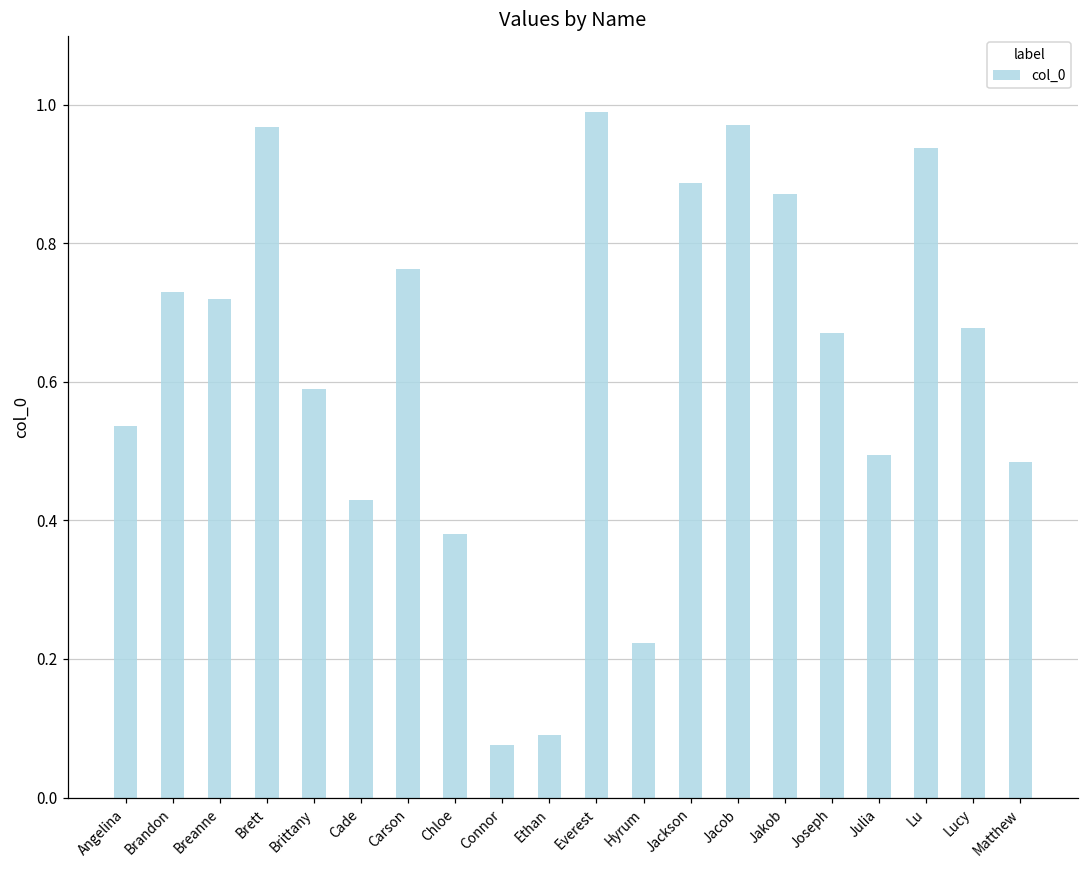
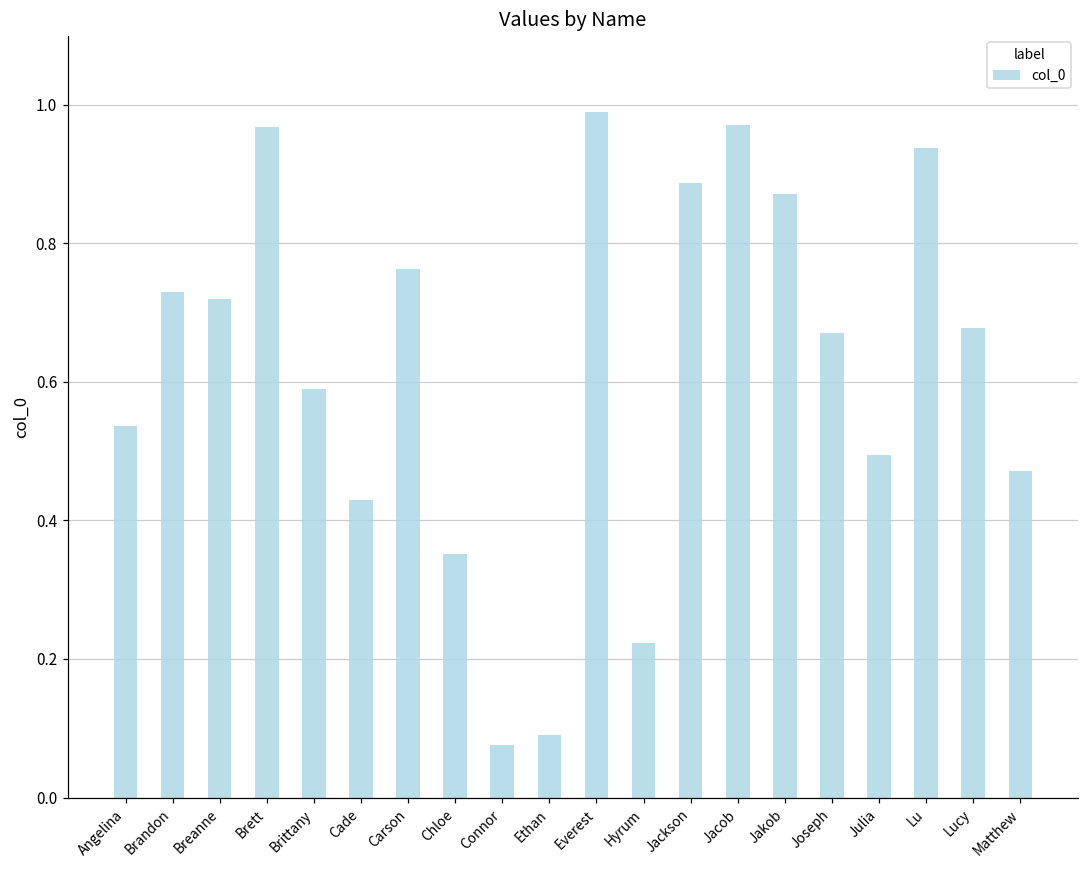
Chloe: 0.38 -> 0.35
Matthew: 0.48 -> 0.47
